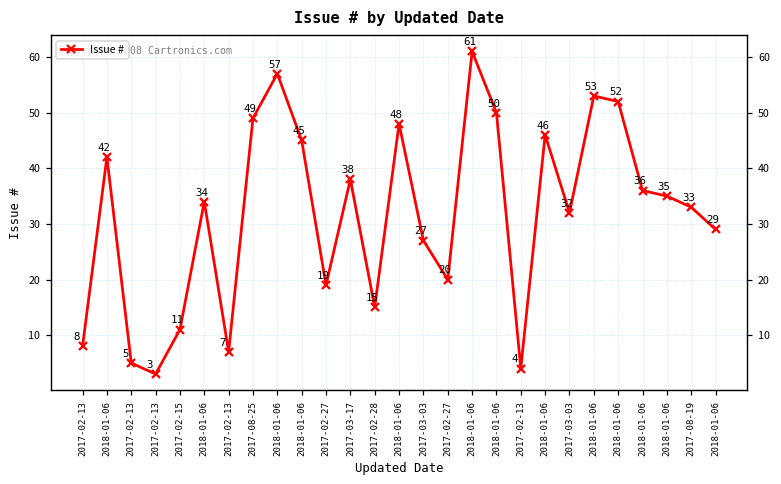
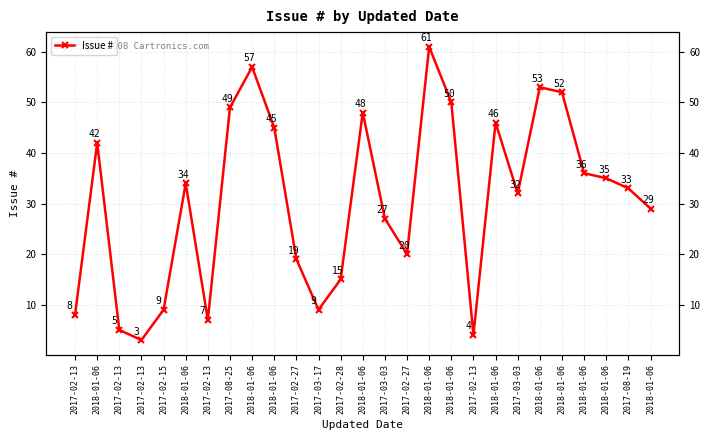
2017-02-15: 11 -> 9
2017-03-17: 38 -> 9
